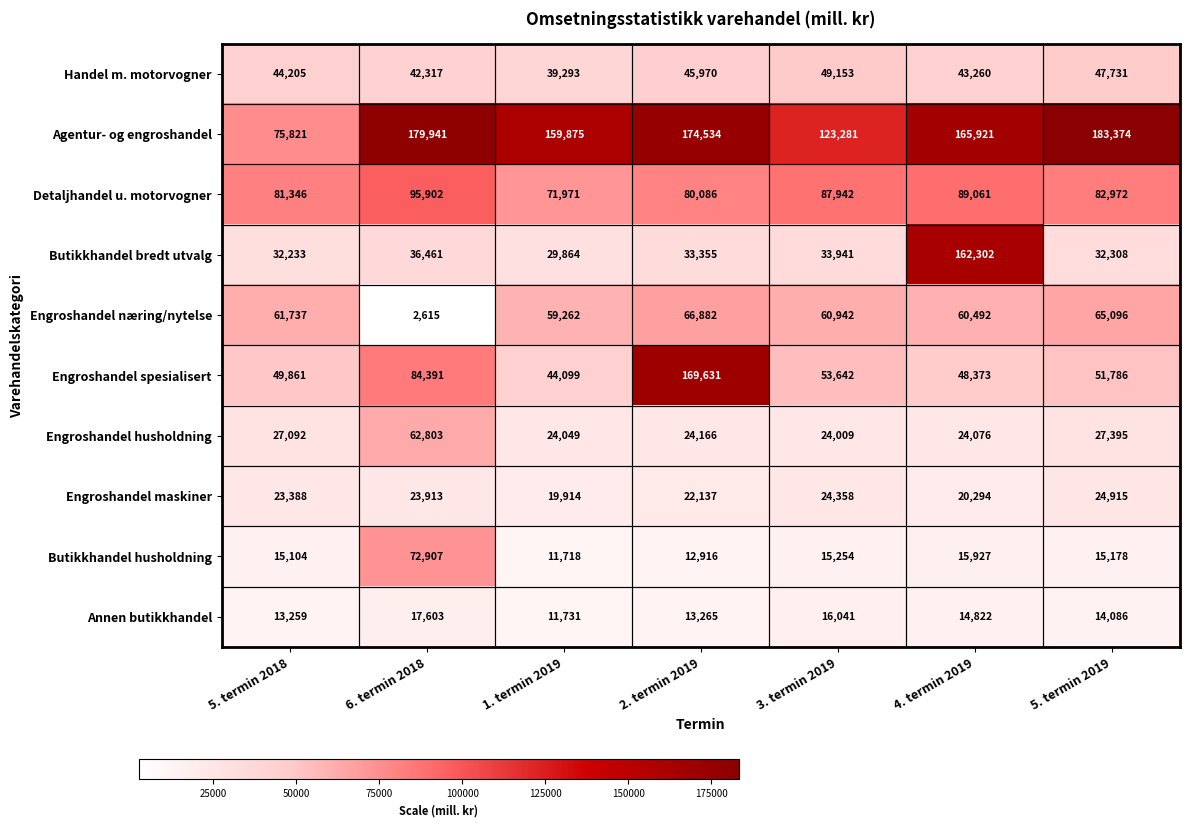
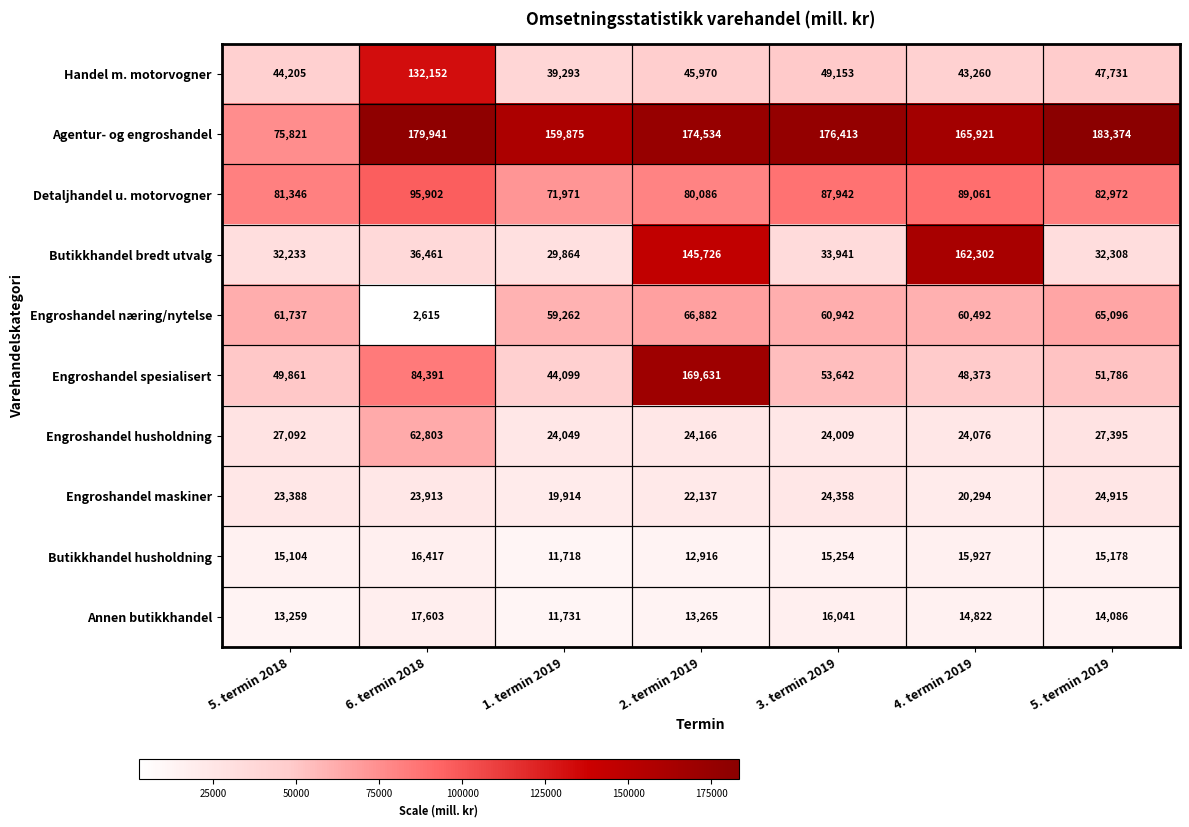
Handel m. motorvogner, 6. termin 2018: 42,317 -> 132,152
Agentur- og engroshandel, 3. termin 2019: 123,281 -> 176,413
Butikkhandel bredt utvalg, 2. termin 2019: 33,355 -> 145,726
Butikkhandel husholdning, 6. termin 2018: 72,907 -> 16,417
